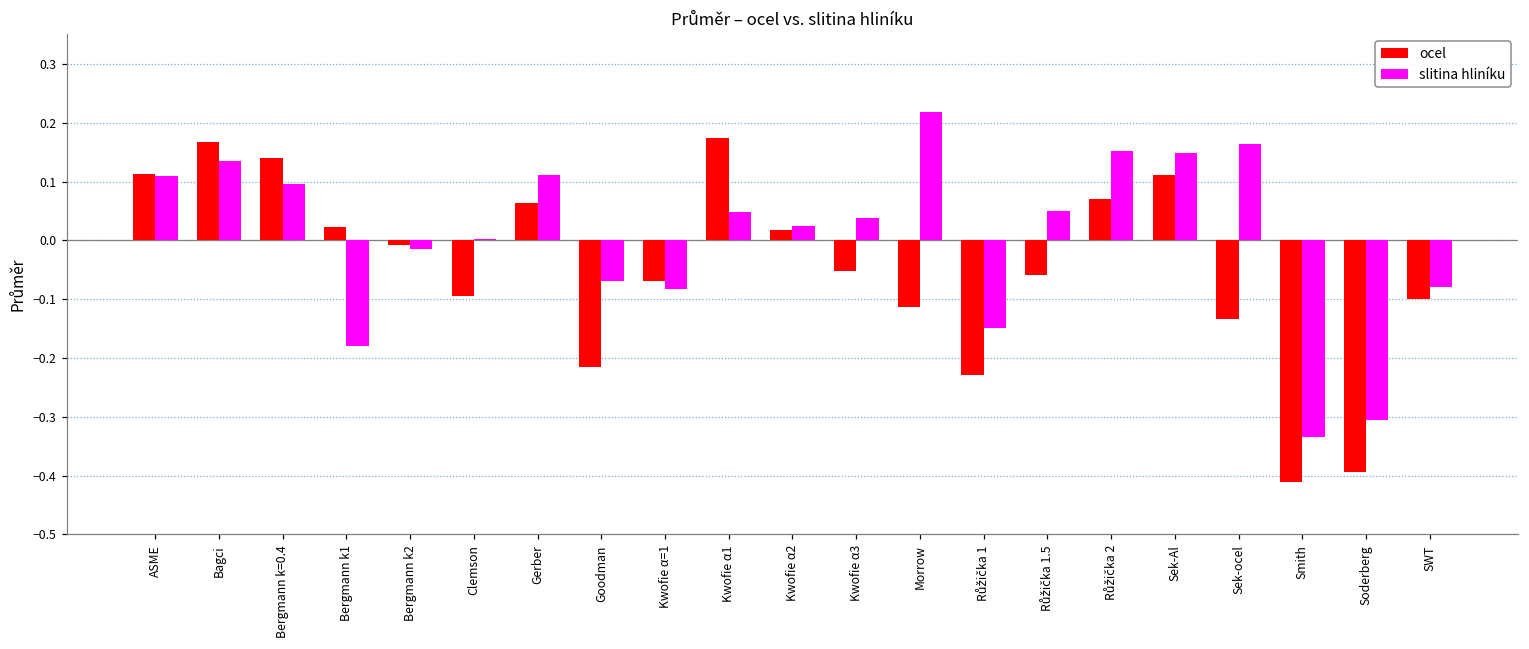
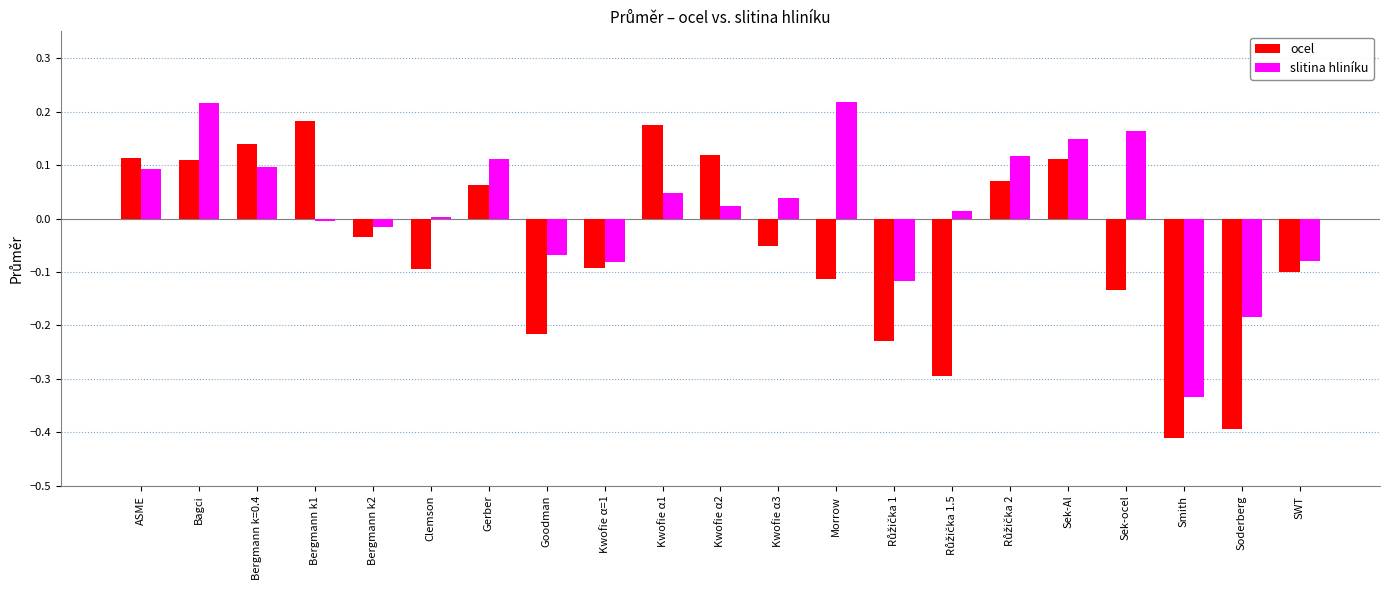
slitina hliníku, ASME: 0.11 -> 0.09
ocel, Bagci: 0.17 -> 0.11
slitina hliníku, Bagci: 0.14 -> 0.22
ocel, Bergmann k1: 0.02 -> 0.18
slitina hliníku, Bergmann k1: -0.18 -> 0.00
ocel, Bergmann k2: -0.01 -> -0.04
ocel, Kwofie α=1: -0.07 -> -0.09
ocel, Kwofie α2: 0.02 -> 0.12
slitina hliníku, Růžička 1: -0.15 -> -0.12
ocel, Růžička 1.5: -0.06 -> -0.29
slitina hliníku, Růžička 1.5: 0.05 -> 0.01
slitina hliníku, Růžička 2: 0.15 -> 0.12
slitina hliníku, Soderberg: -0.31 -> -0.18
